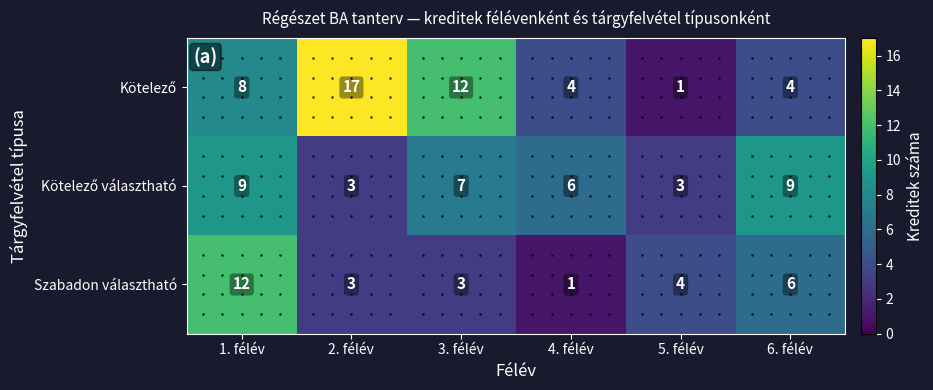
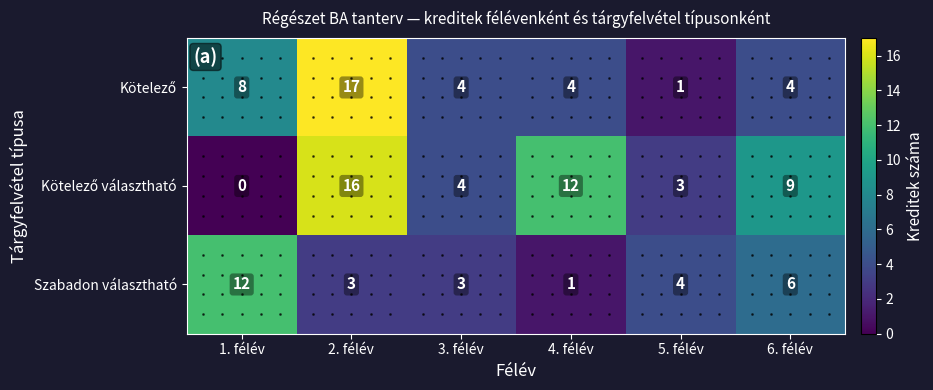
Kötelező, 3. félév: 12 -> 4
Kötelező választható, 1. félév: 9 -> 0
Kötelező választható, 2. félév: 3 -> 16
Kötelező választható, 3. félév: 7 -> 4
Kötelező választható, 4. félév: 6 -> 12
